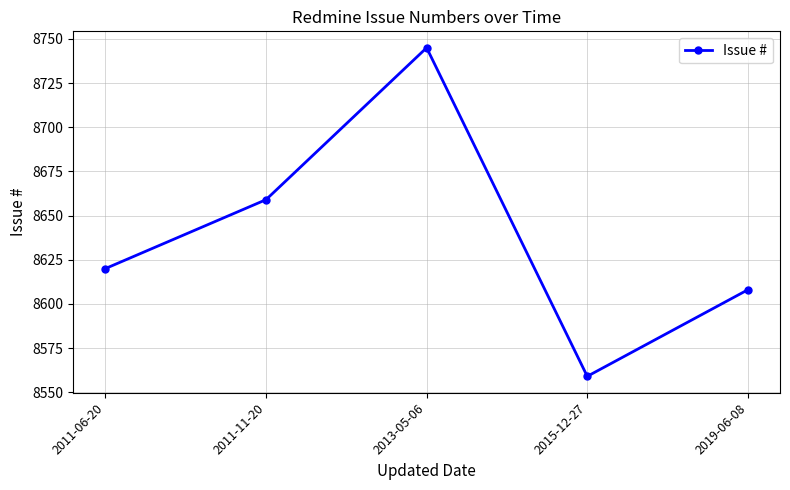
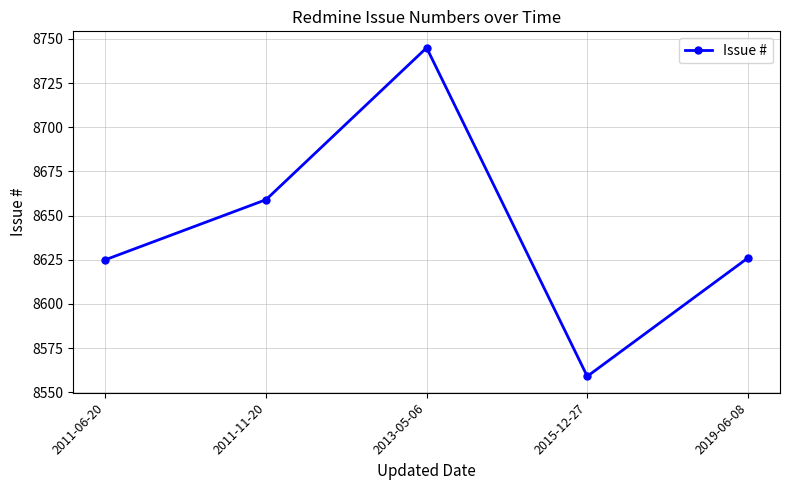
2011-06-20: 8620 -> 8625
2019-06-08: 8608 -> 8626
